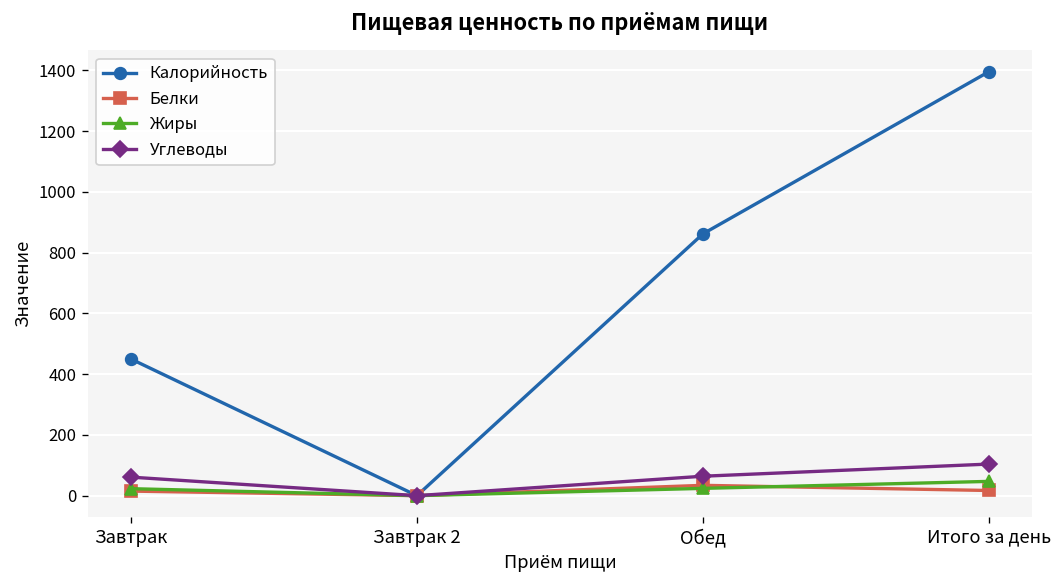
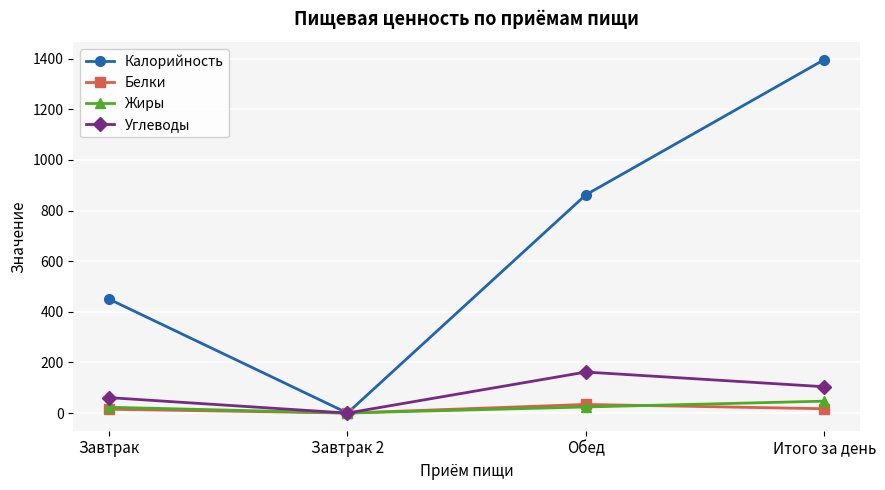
Углеводы, Обед: 60 -> 160
